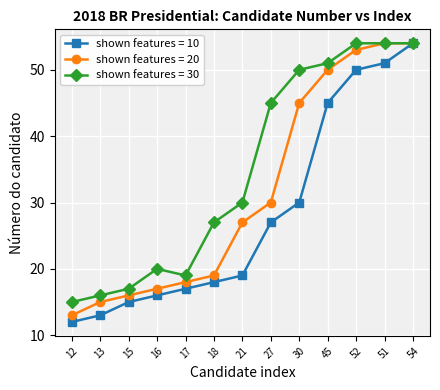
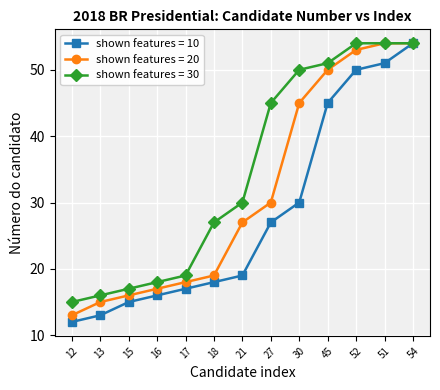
shown features = 30, 16: 20 -> 18
